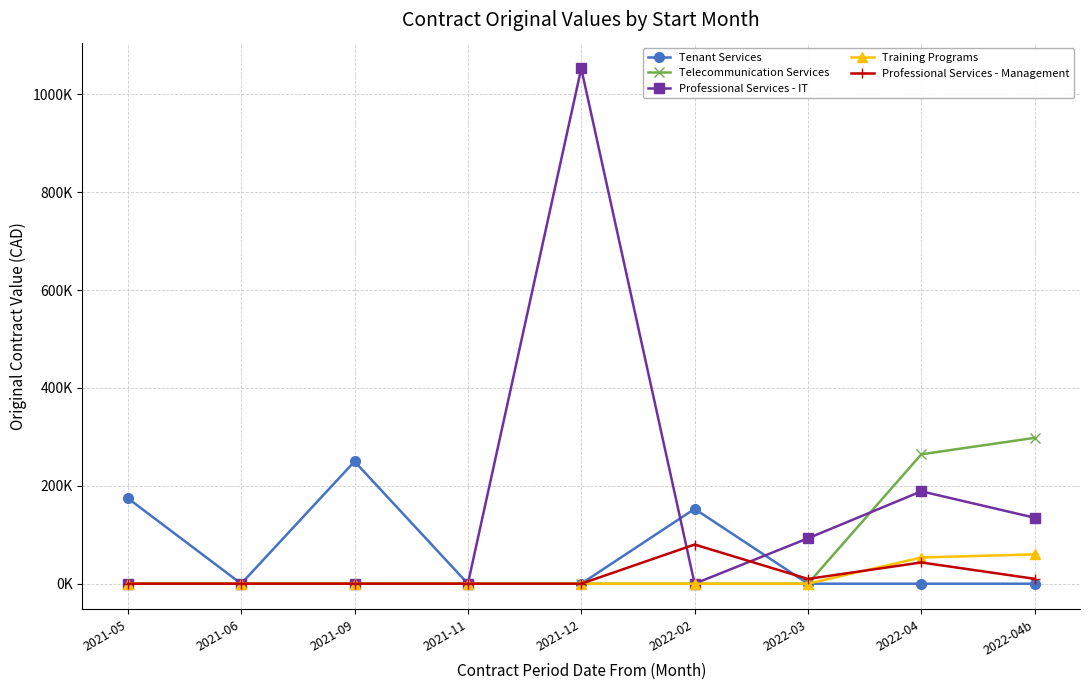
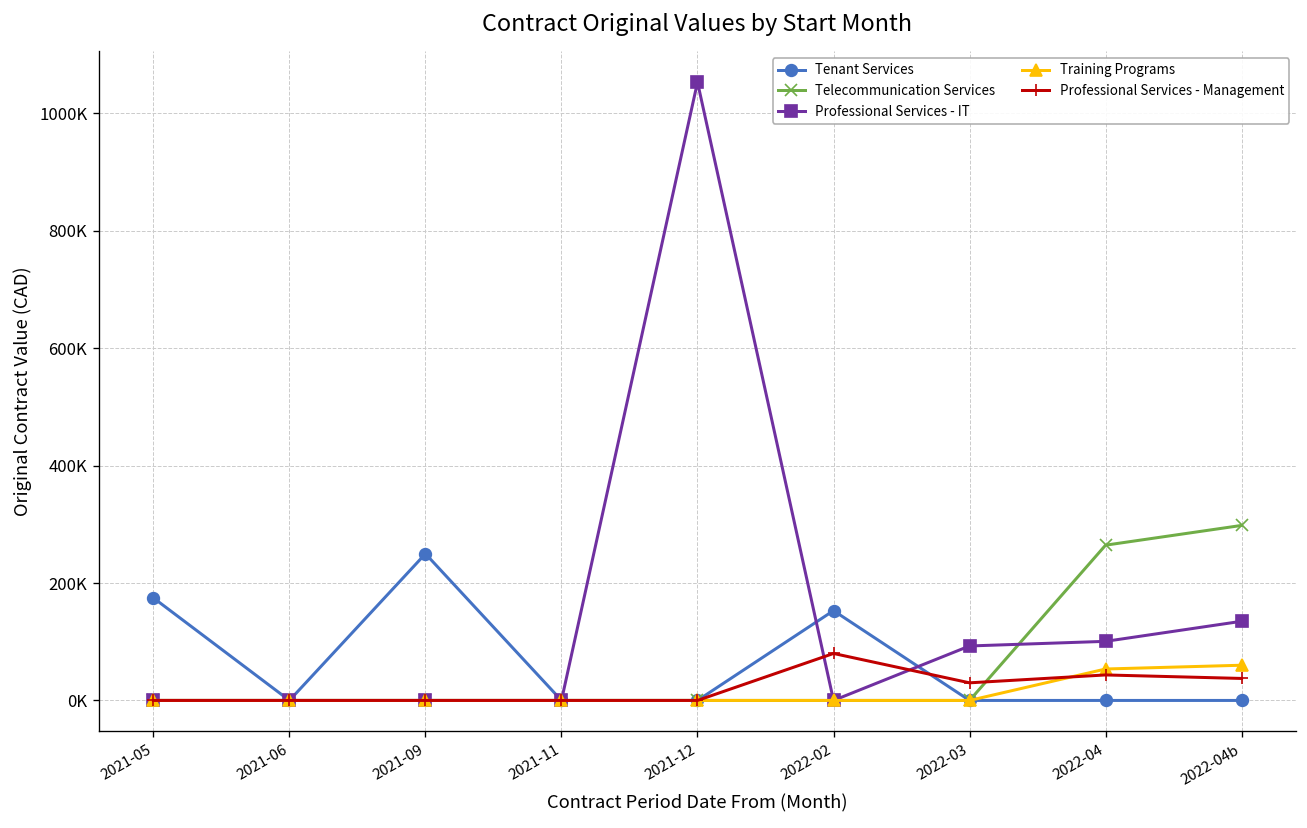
Professional Services - Management, 2022-03: 10000 -> 30000
Professional Services - IT, 2022-04: 190000 -> 100000
Professional Services - Management, 2022-04b: 10000 -> 40000
